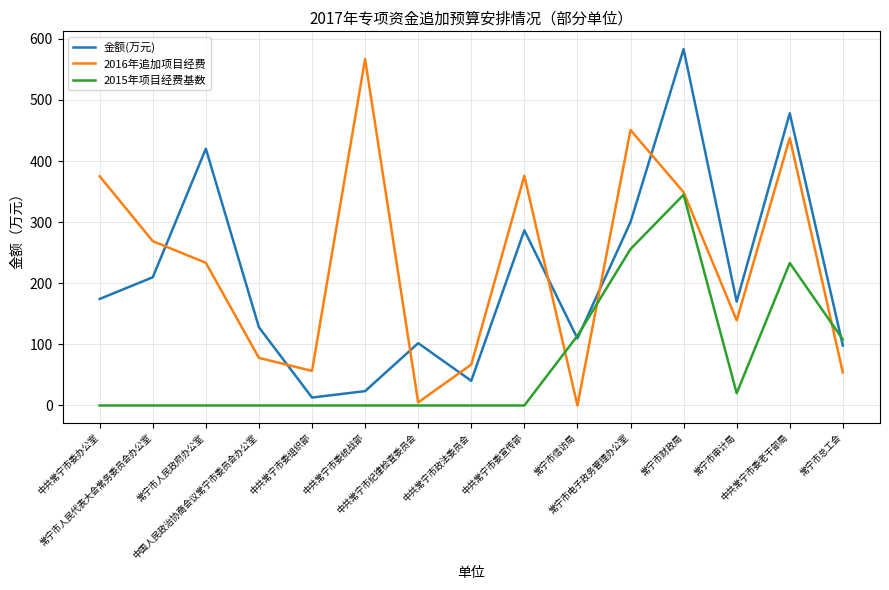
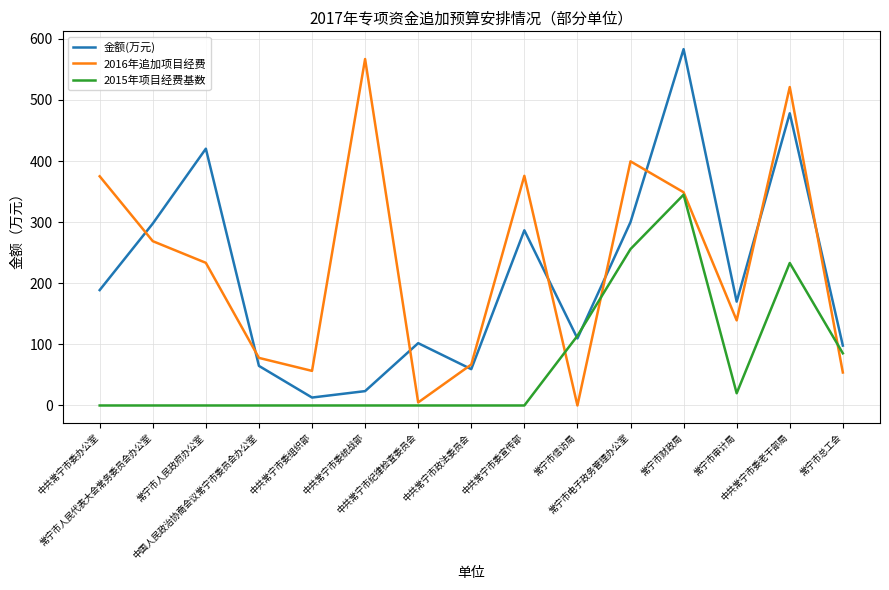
金额(万元), 中共常宁市委办公室: 170 -> 190
金额(万元), 常宁市人民代表大会常务委员会办公室: 210 -> 300
金额(万元), 中国人民政治协商会议常宁市委员会办公室: 130 -> 60
金额(万元), 中共常宁市政法委员会: 40 -> 60
2016年追加项目经费, 常宁市电子政务管理办公室: 450 -> 400
2016年追加项目经费, 中共常宁市委老干部局: 440 -> 520
2015年项目经费基数, 常宁市总工会: 110 -> 90
